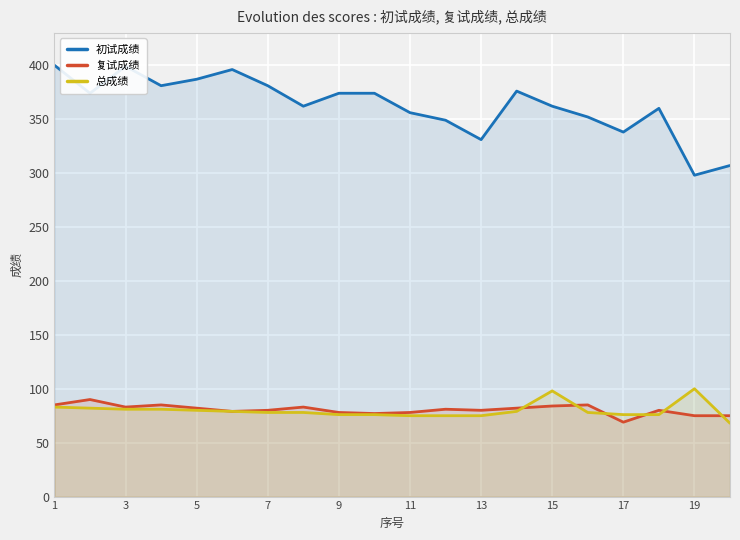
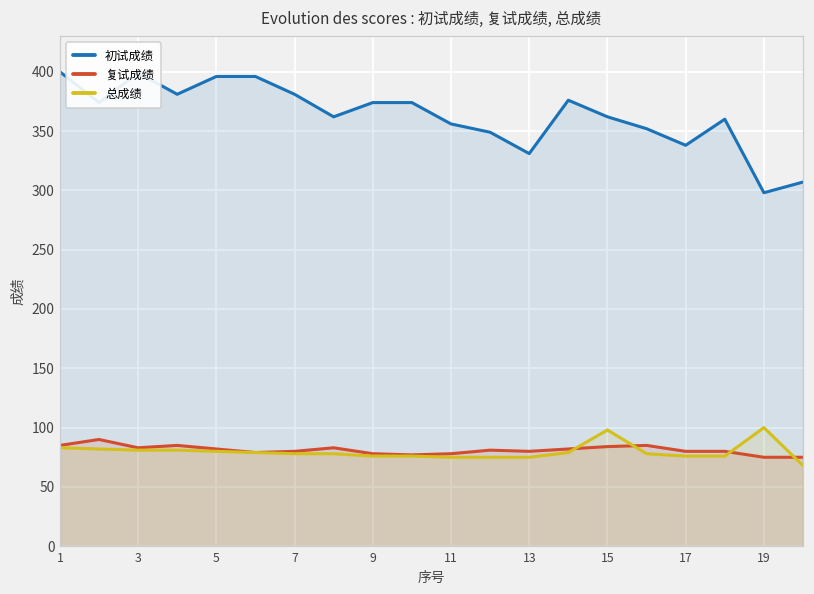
初试成绩, 5: 387 -> 396
复试成绩, 17: 69 -> 80
